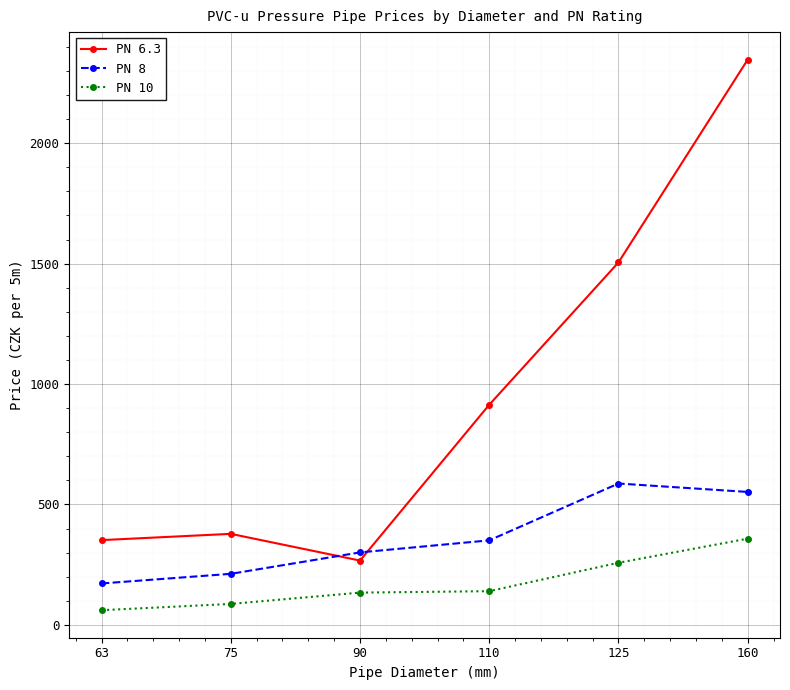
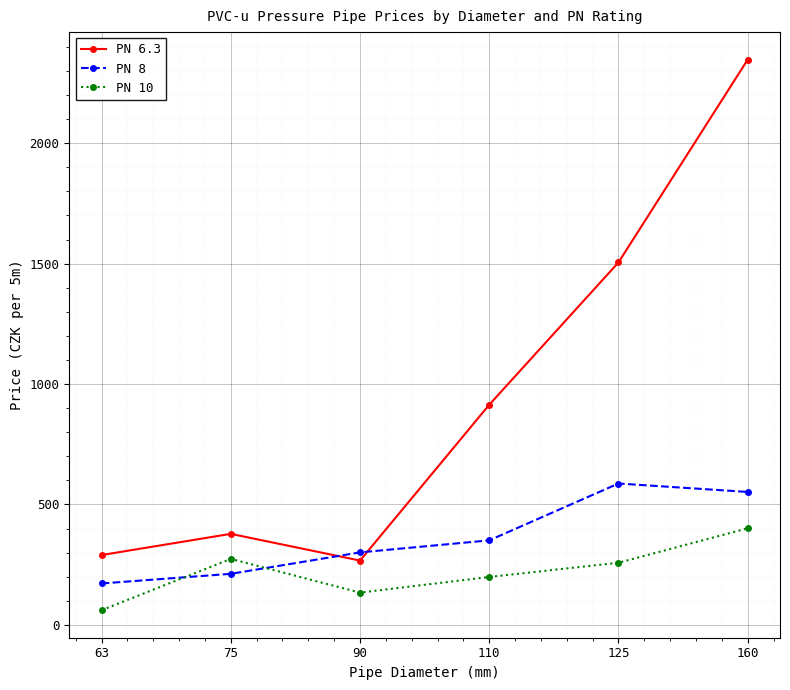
PN 6.3, 63: 350 -> 290
PN 10, 75: 90 -> 270
PN 10, 110: 140 -> 200
PN 10, 160: 360 -> 400
